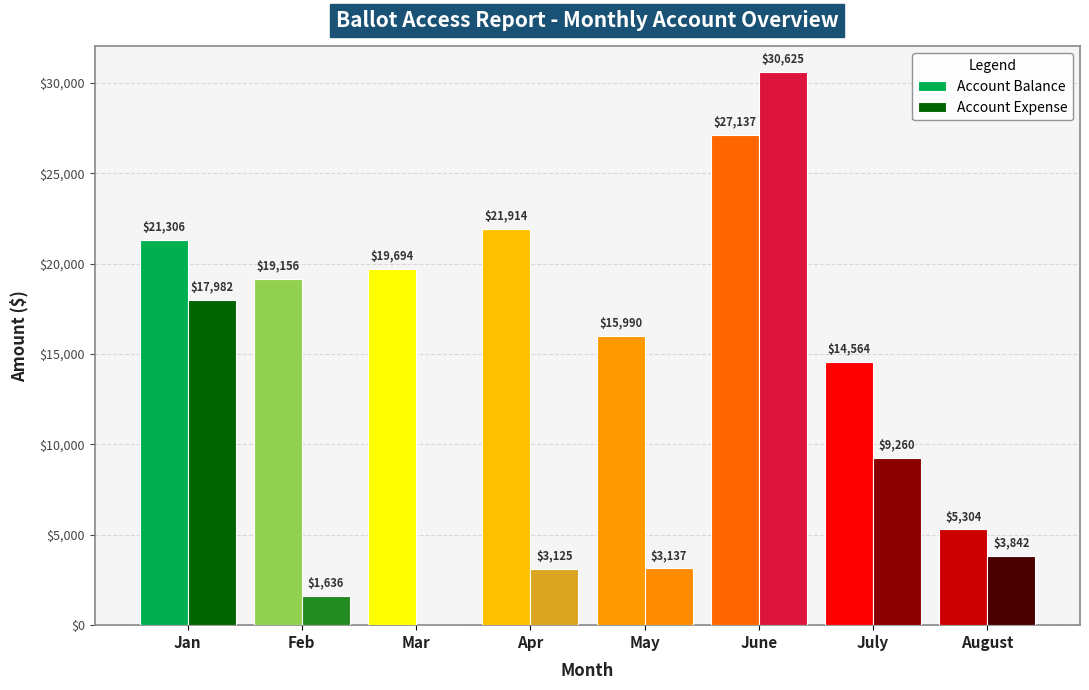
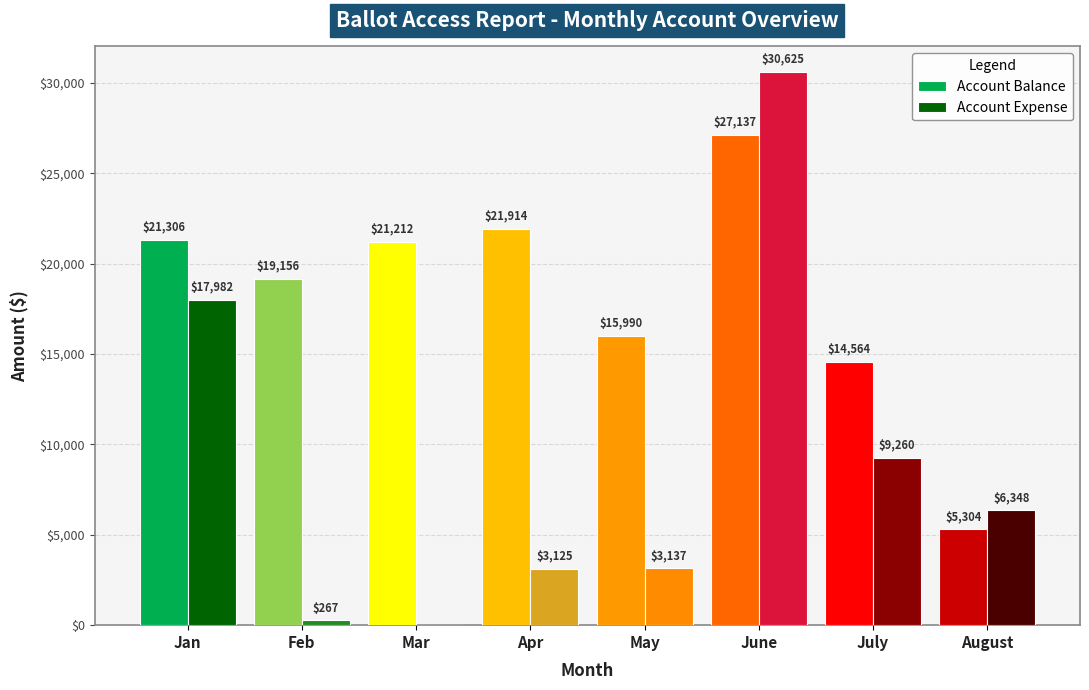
Account Expense, Feb: $1,636 -> $267
Account Balance, Mar: $19,694 -> $21,212
Account Expense, August: $3,842 -> $6,348
